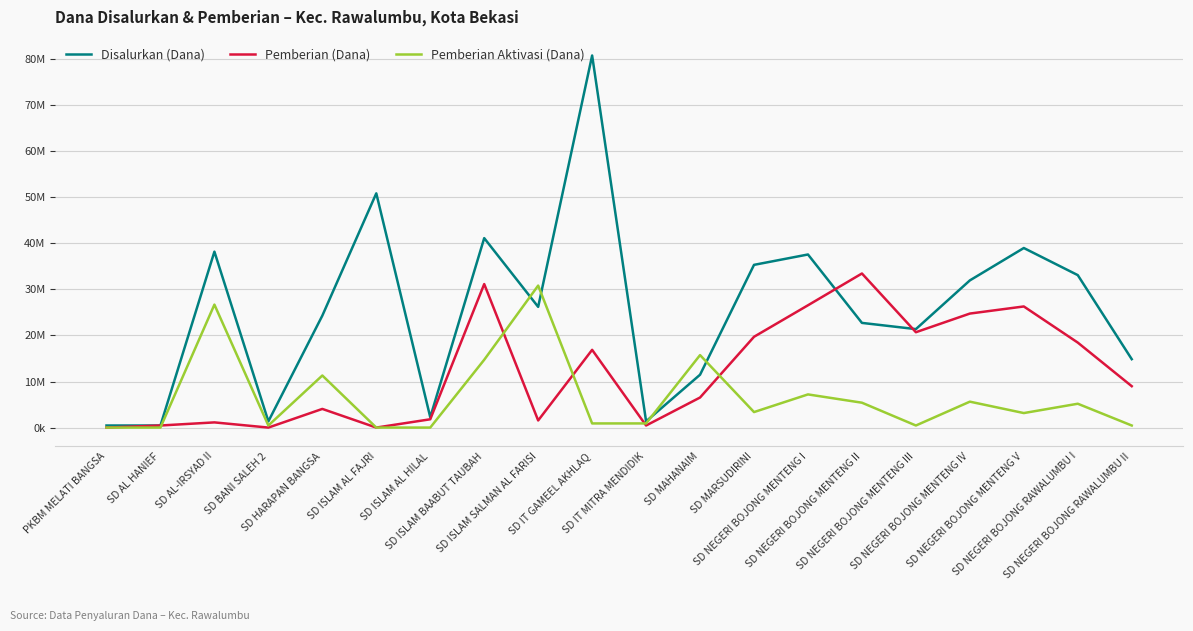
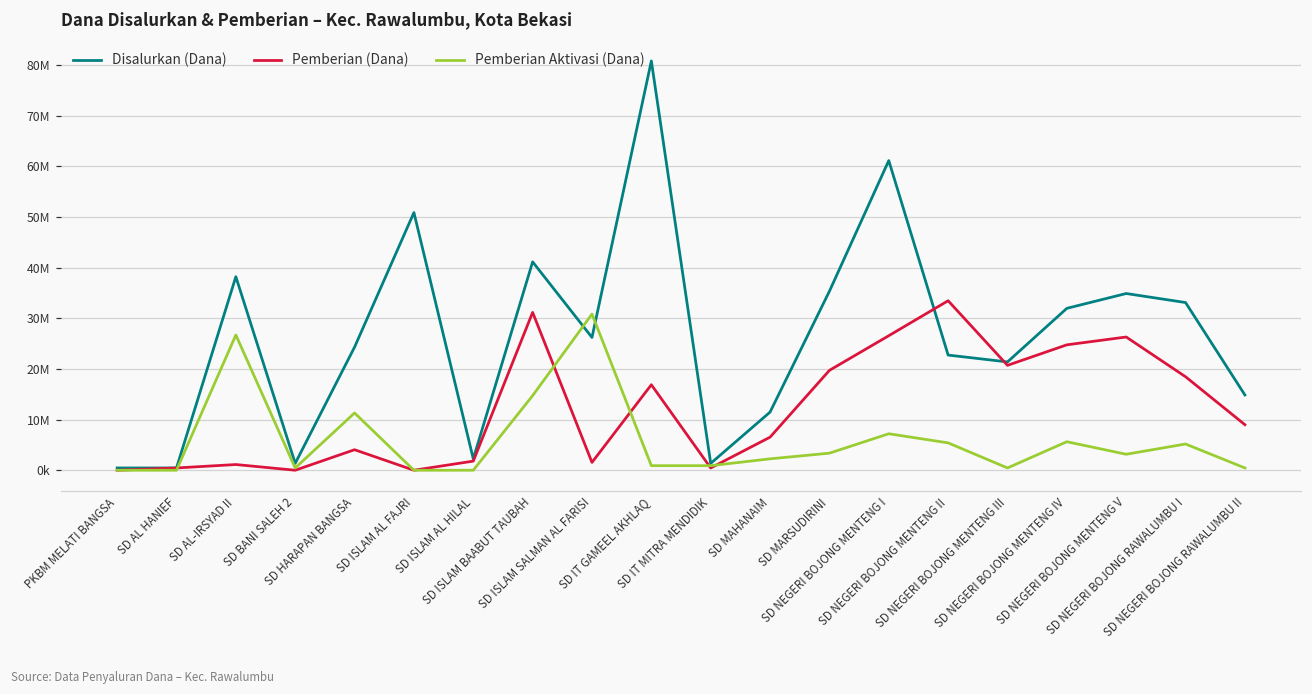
Pemberian Aktivasi (Dana), SD MAHANAIM: 16000000 -> 2000000
Disalurkan (Dana), SD NEGERI BOJONG MENTENG I: 38000000 -> 61000000
Disalurkan (Dana), SD NEGERI BOJONG MENTENG V: 39000000 -> 35000000
